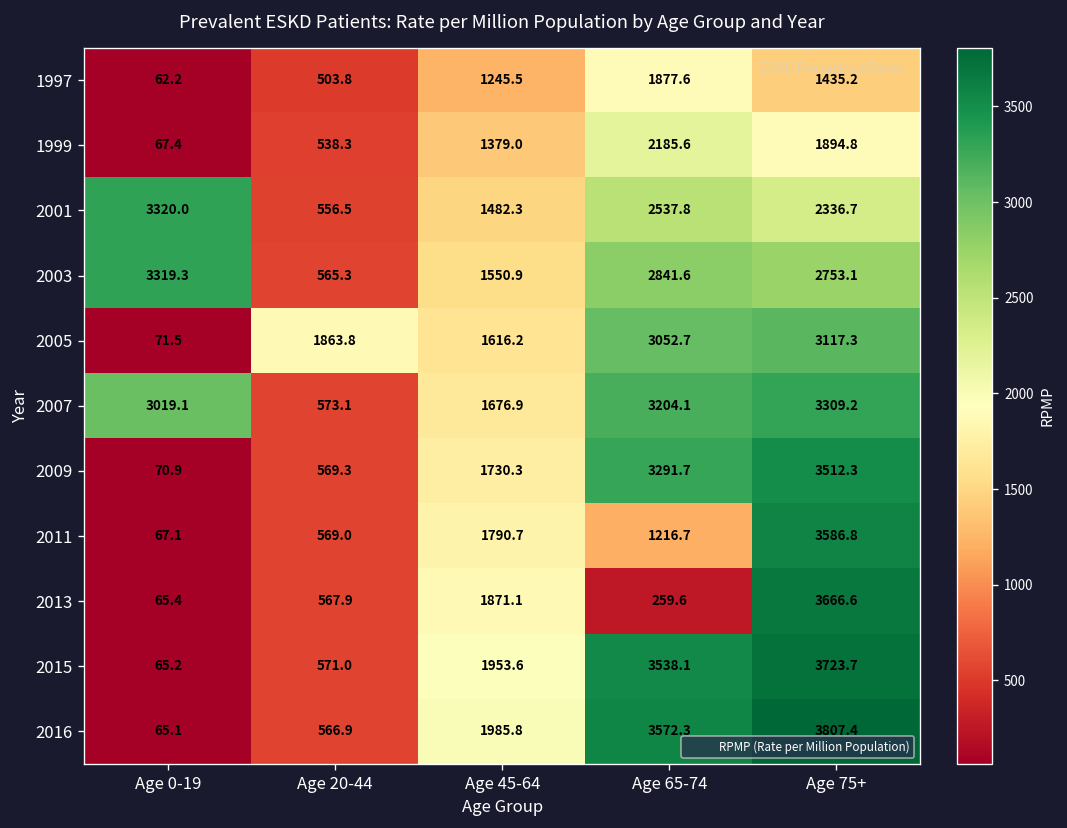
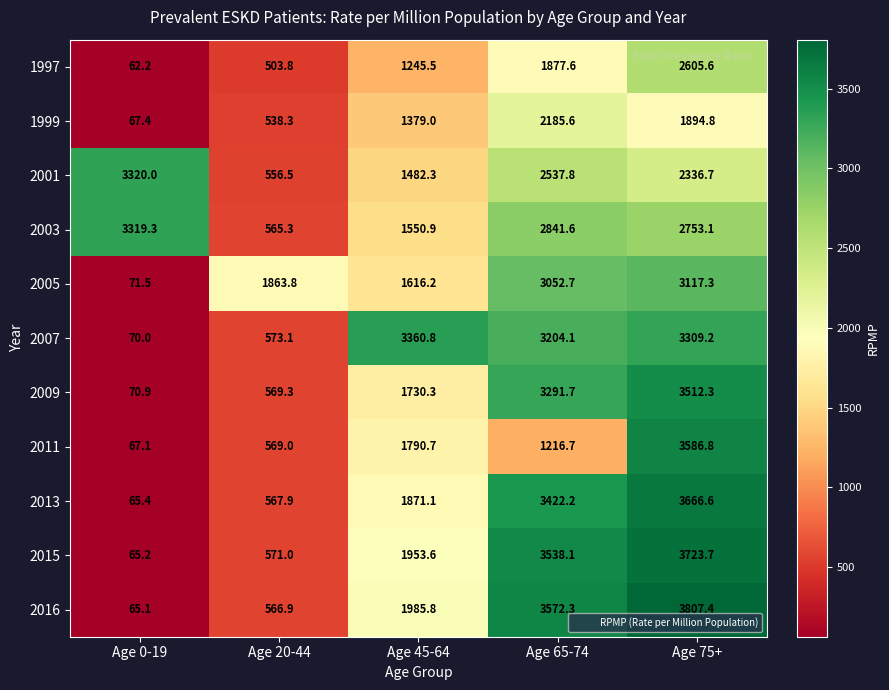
1997, Age 75+: 1435.2 -> 2605.6
2007, Age 0-19: 3019.1 -> 70.0
2007, Age 45-64: 1676.9 -> 3360.8
2013, Age 65-74: 259.6 -> 3422.2
